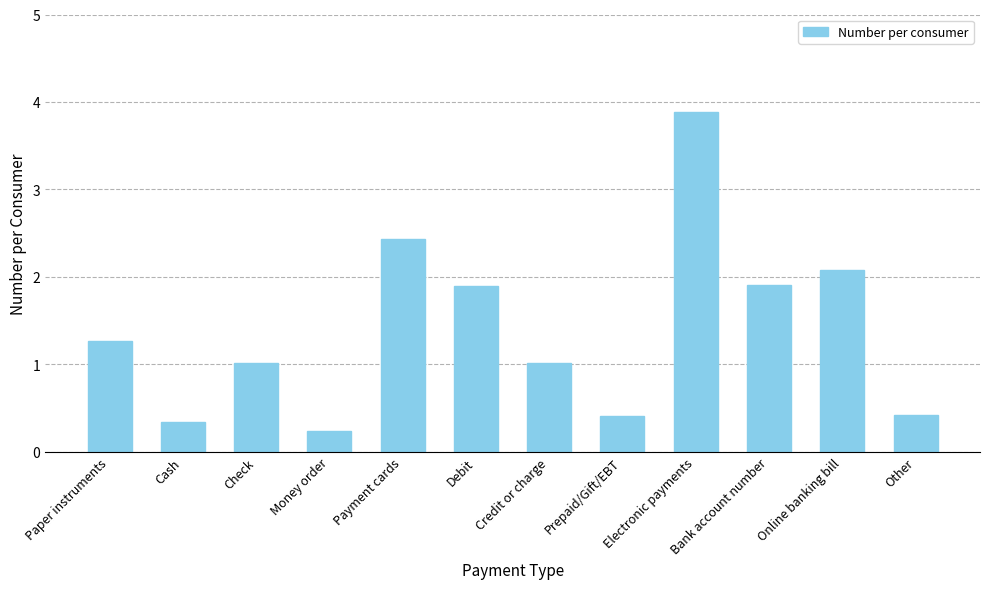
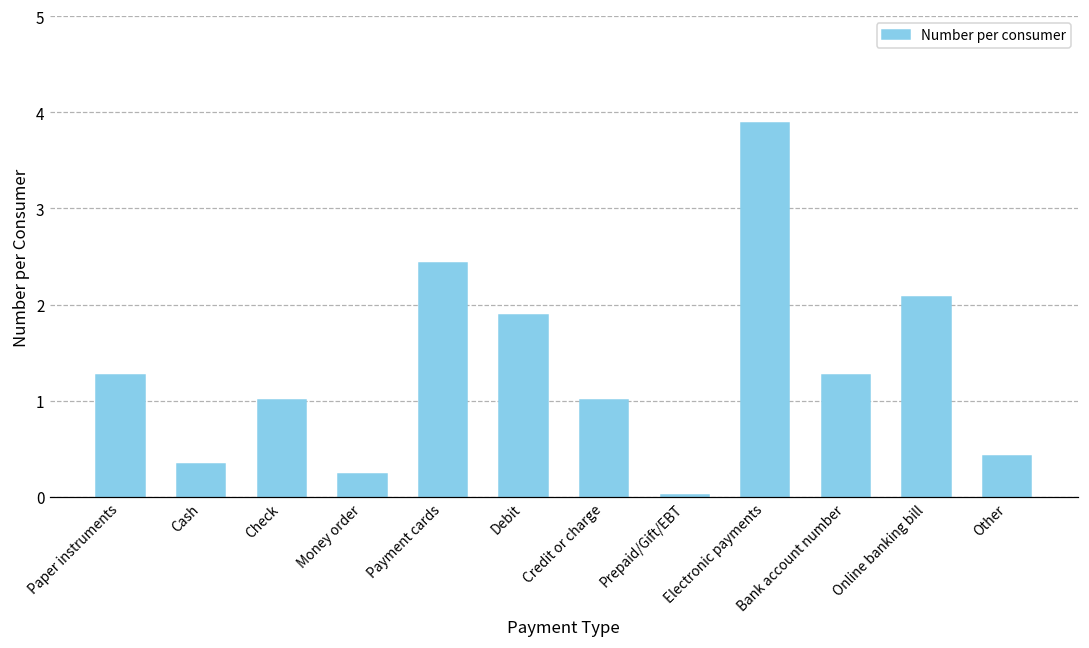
Prepaid/Gift/EBT: 0.4 -> 0.0
Bank account number: 1.9 -> 1.3
